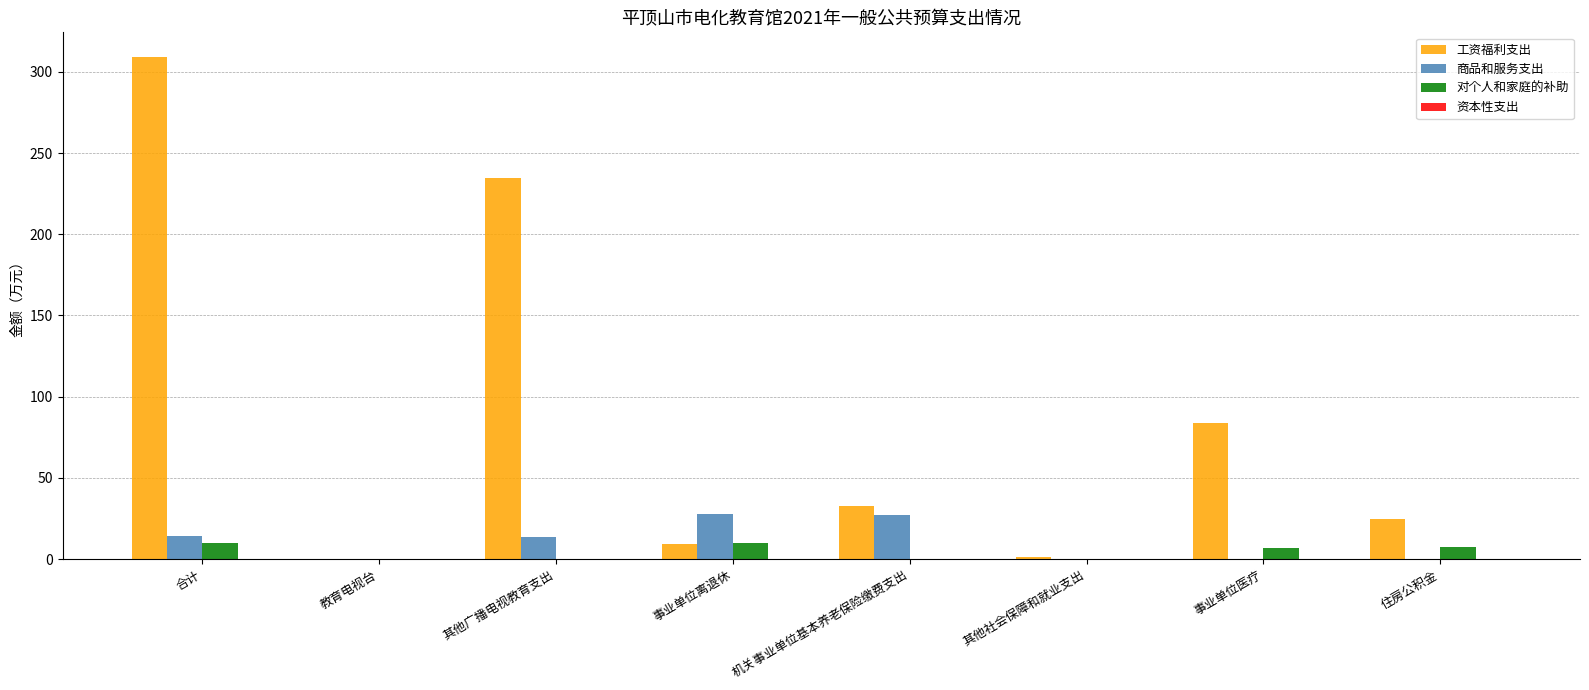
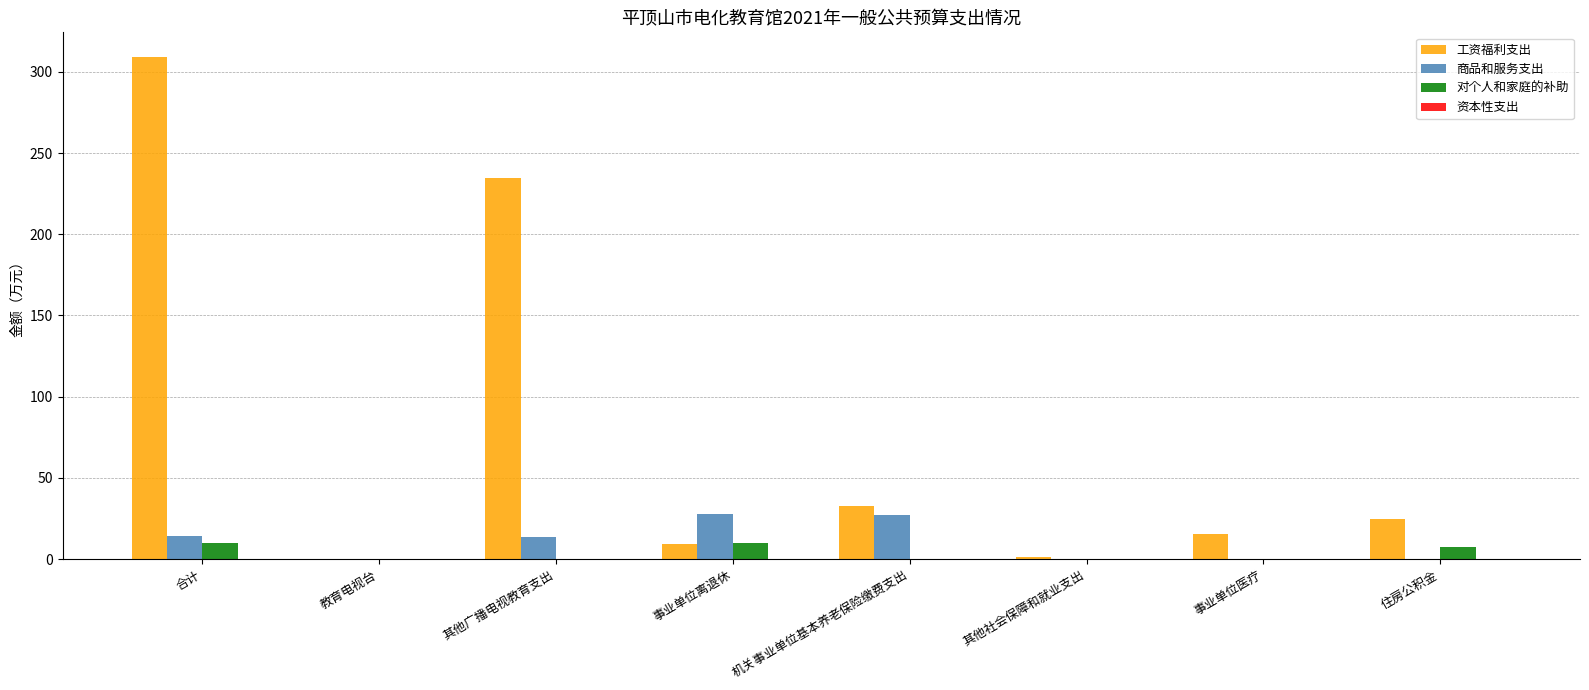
工资福利支出, 事业单位医疗: 84 -> 15
对个人和家庭的补助, 事业单位医疗: 7 -> 0
